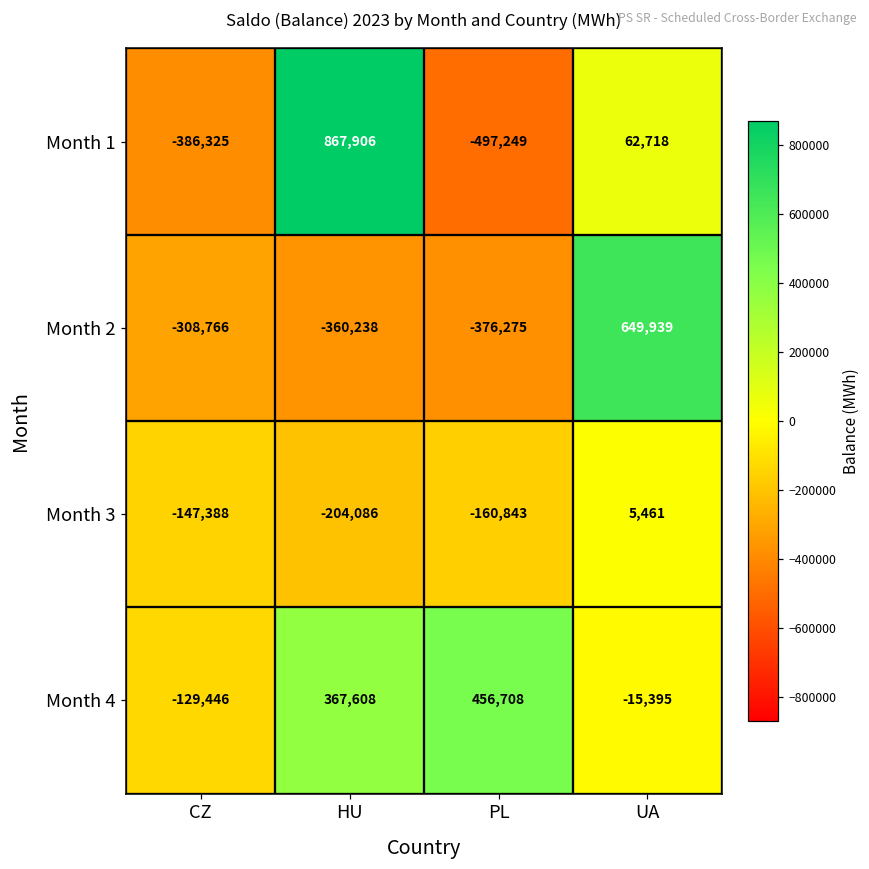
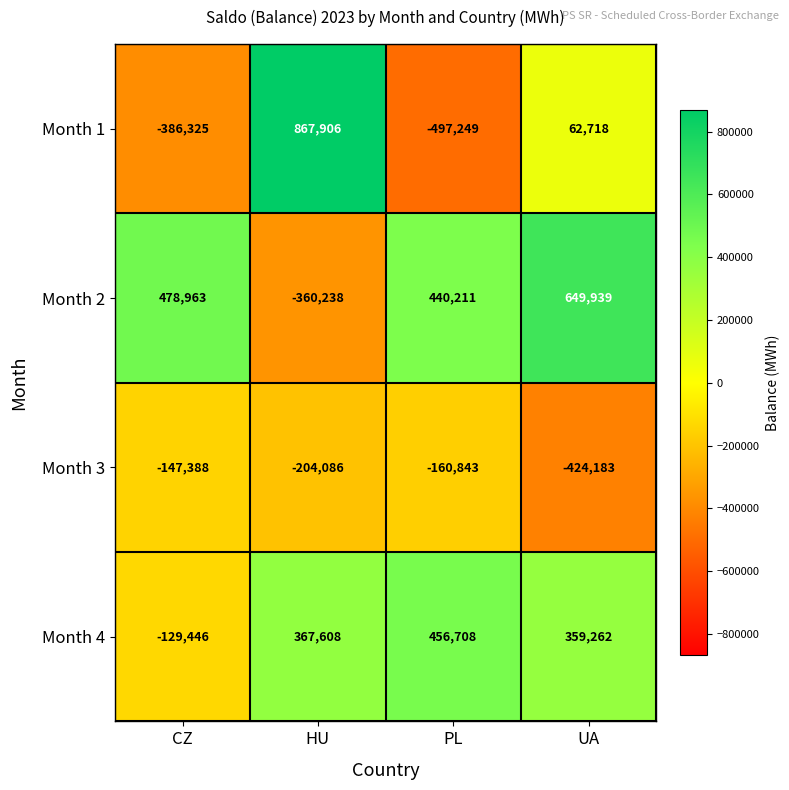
Month 2, CZ: -308,766 -> 478,963
Month 2, PL: -376,275 -> 440,211
Month 3, UA: 5,461 -> -424,183
Month 4, UA: -15,395 -> 359,262
